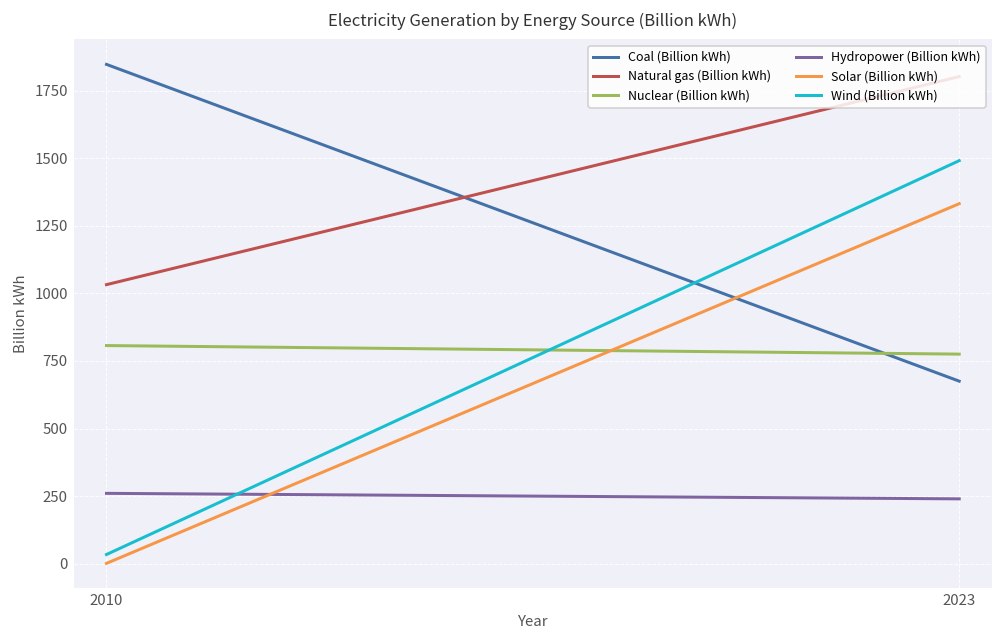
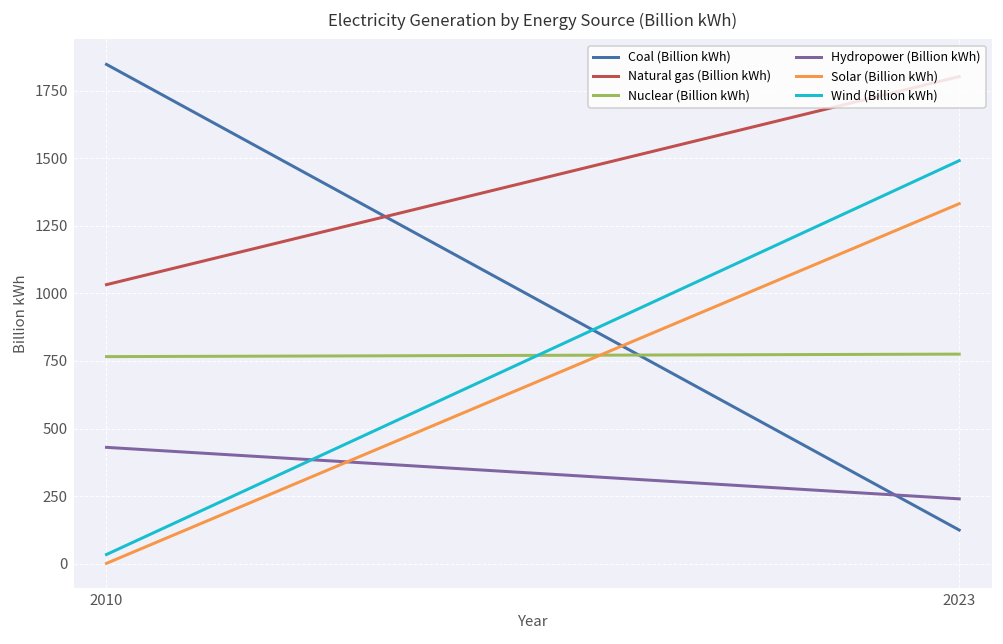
Nuclear (Billion kWh), 2010: 810 -> 770
Hydropower (Billion kWh), 2010: 260 -> 430
Coal (Billion kWh), 2023: 680 -> 120
